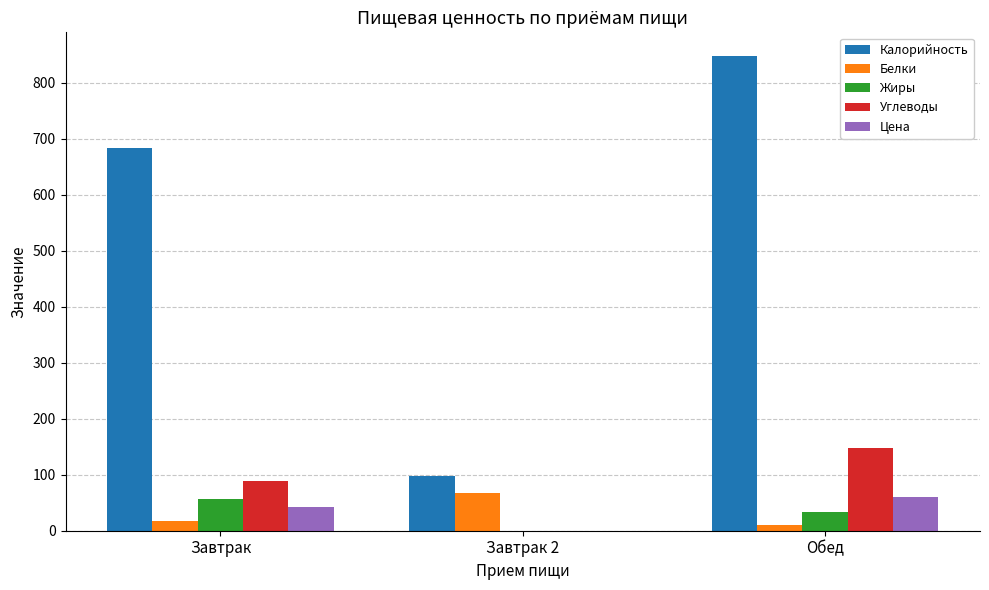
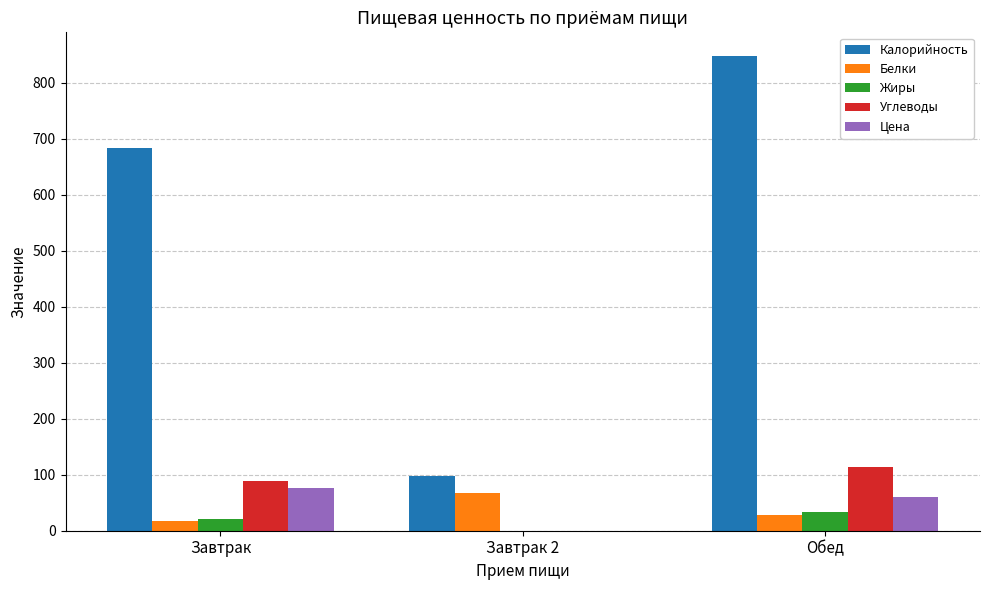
Жиры, Завтрак: 60 -> 20
Цена, Завтрак: 40 -> 80
Белки, Обед: 10 -> 30
Углеводы, Обед: 150 -> 110
